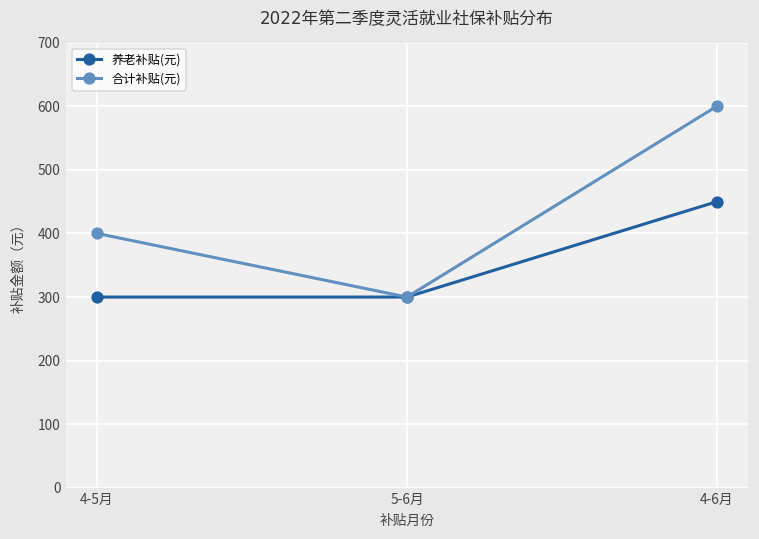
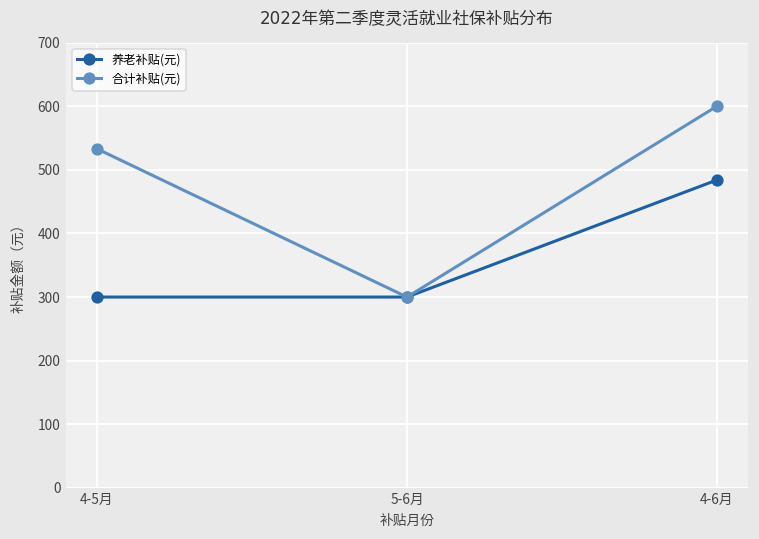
合计补贴(元), 4-5月: 400 -> 530
养老补贴(元), 4-6月: 450 -> 480
